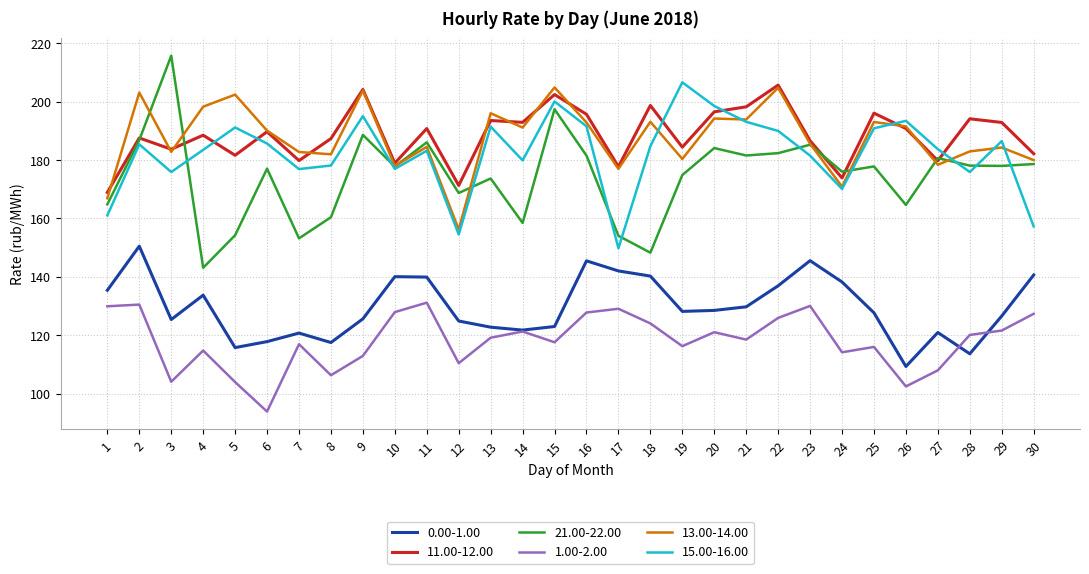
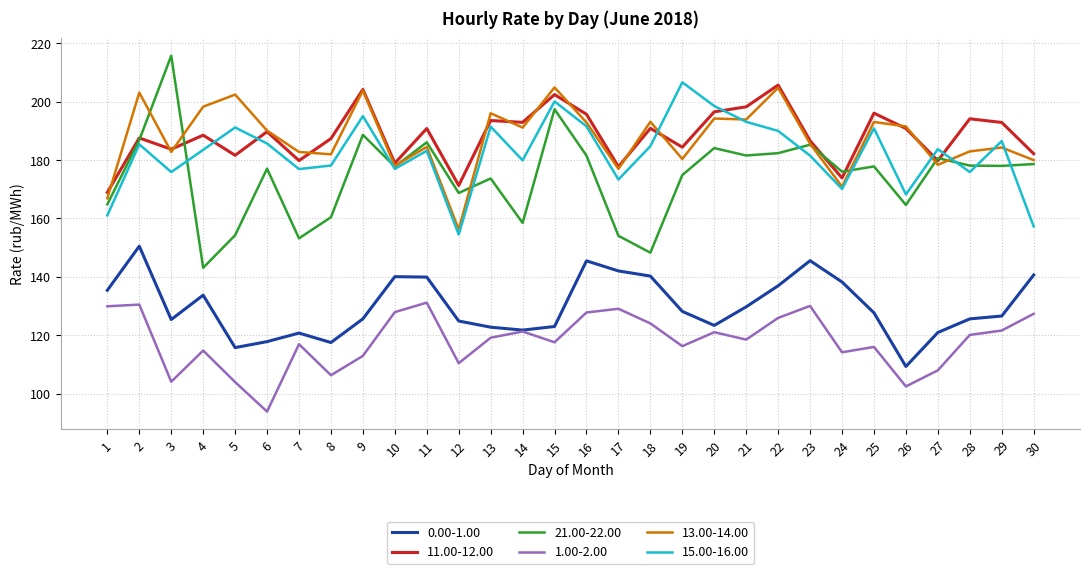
15.00-16.00, 17: 150 -> 173
11.00-12.00, 18: 199 -> 191
0.00-1.00, 20: 129 -> 123
15.00-16.00, 26: 193 -> 168
0.00-1.00, 28: 114 -> 126
